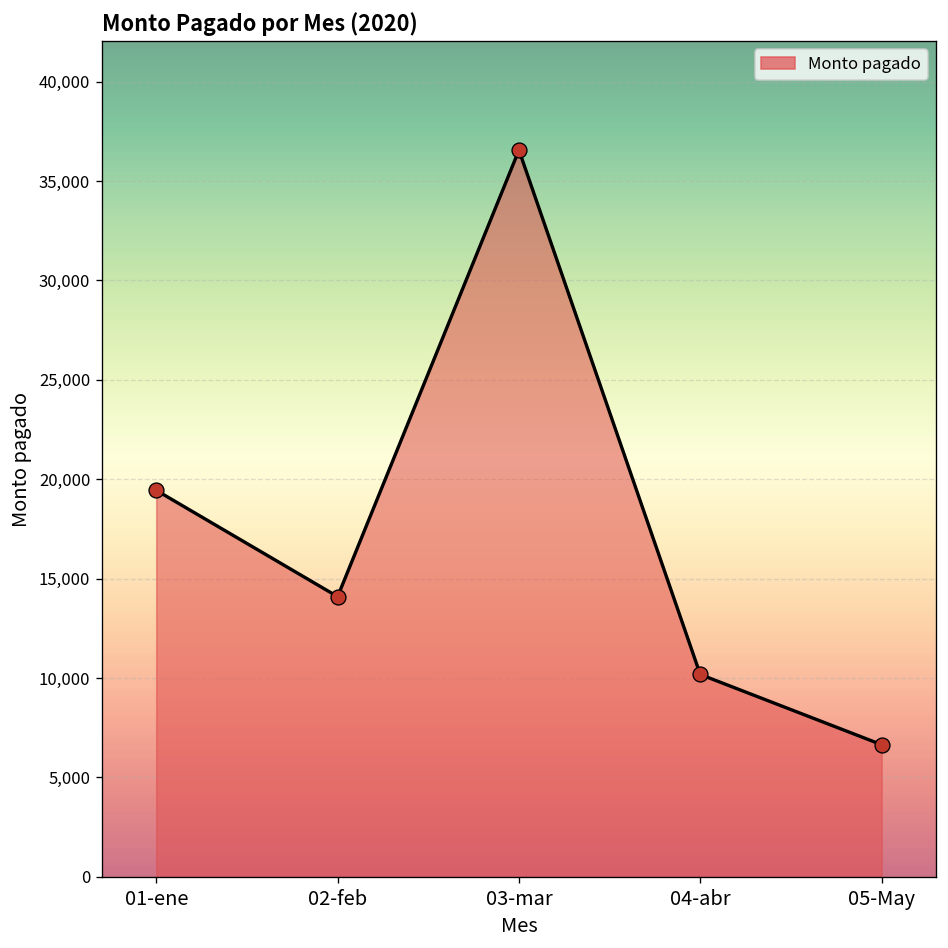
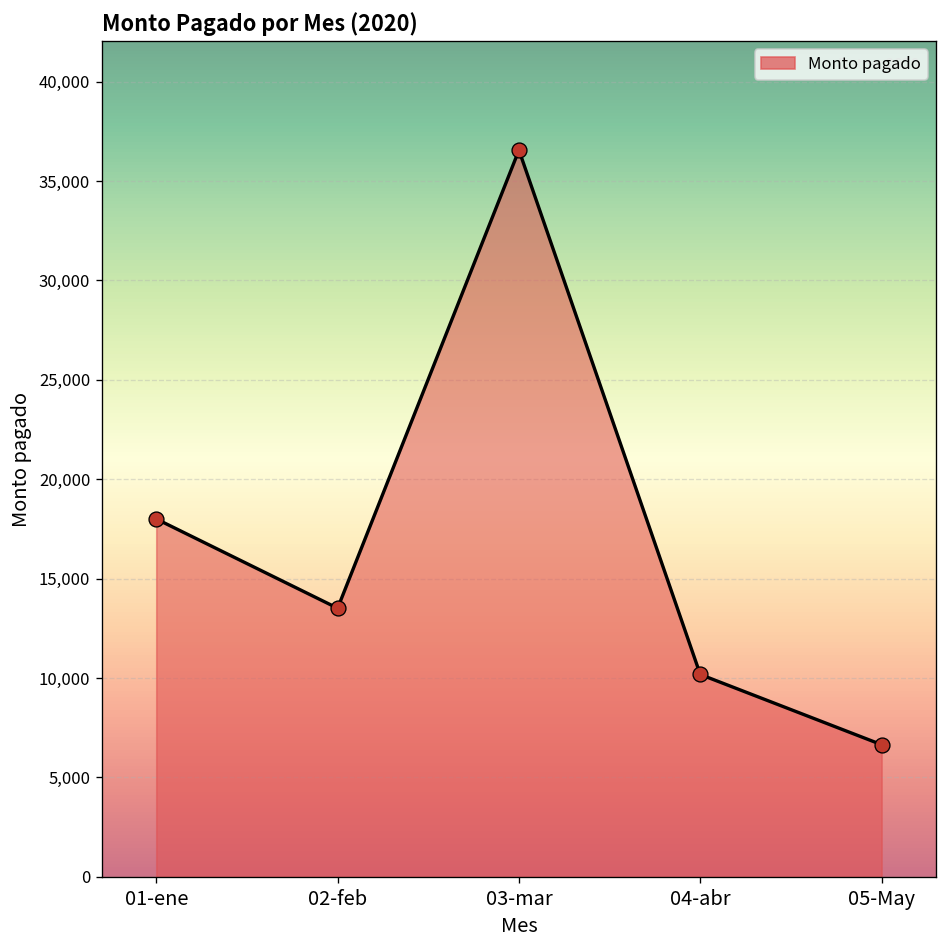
01-ene: 19,400 -> 18,000
02-feb: 14,100 -> 13,500
